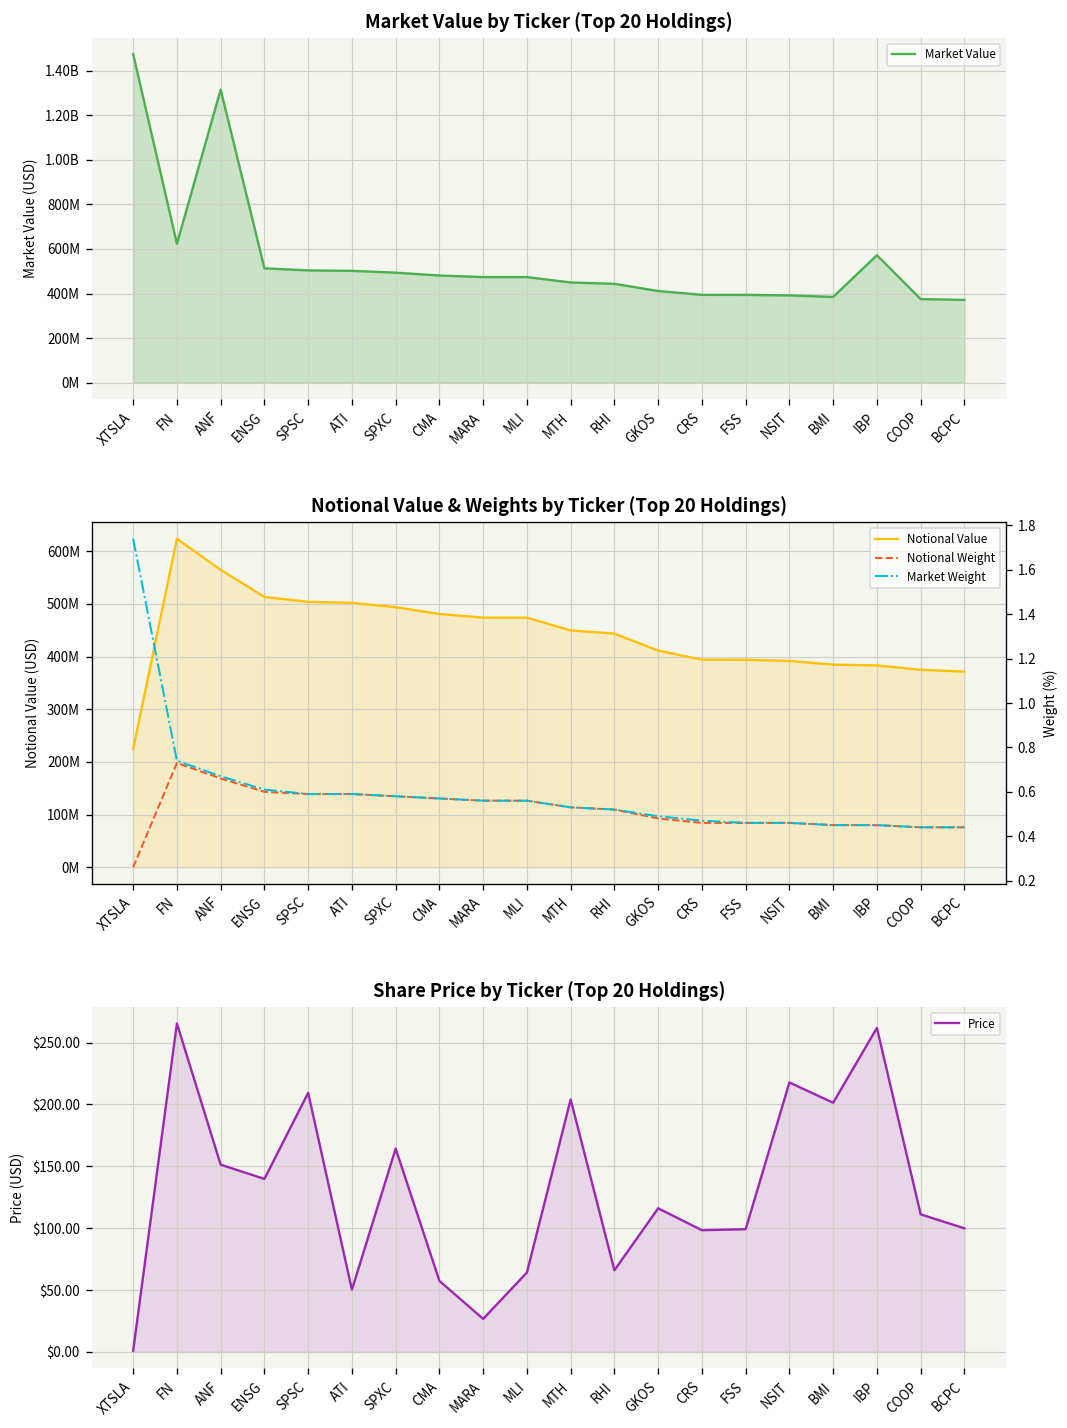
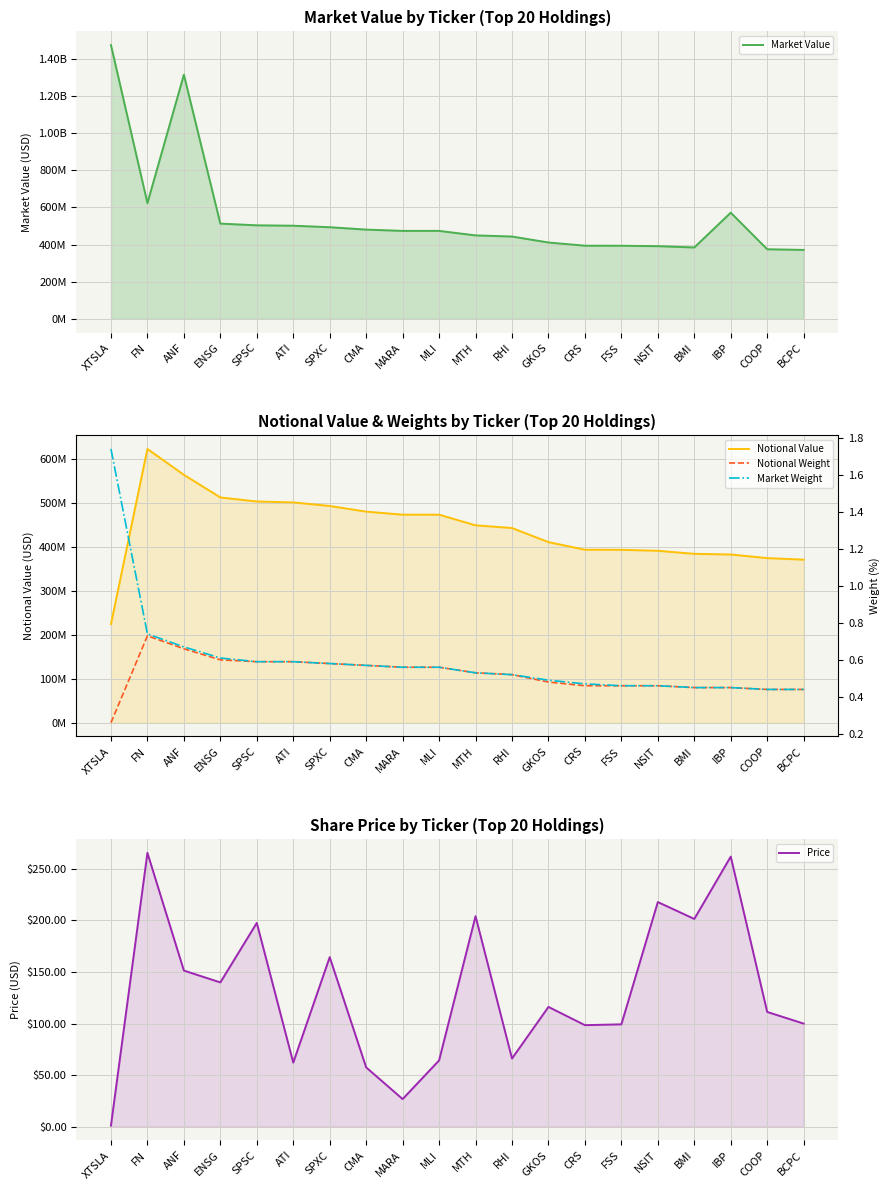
Share Price by Ticker (Top 20 Holdings), SPSC: $209 -> $198
Share Price by Ticker (Top 20 Holdings), ATI: $50 -> $62
